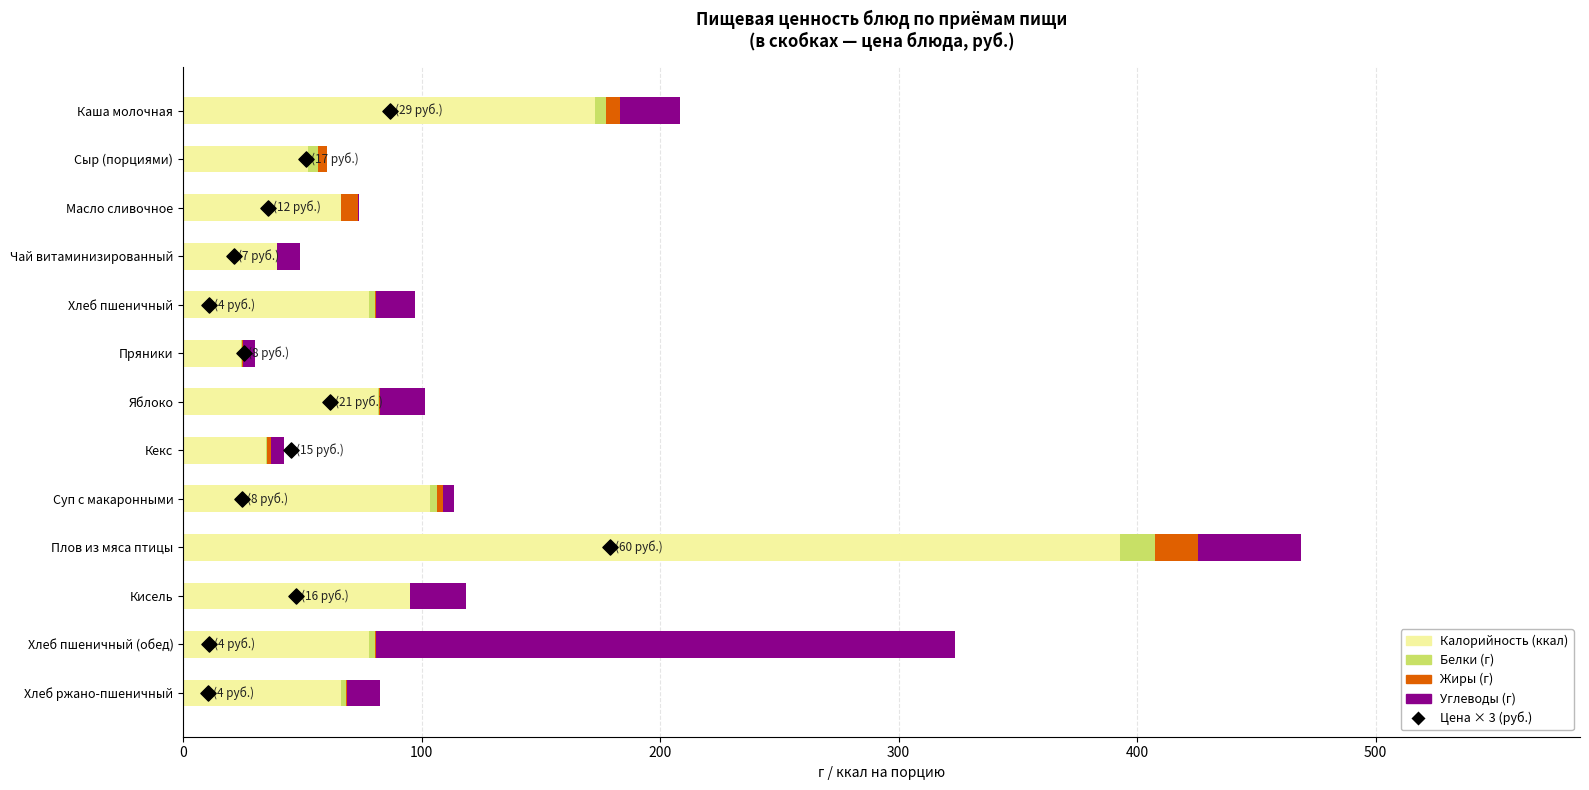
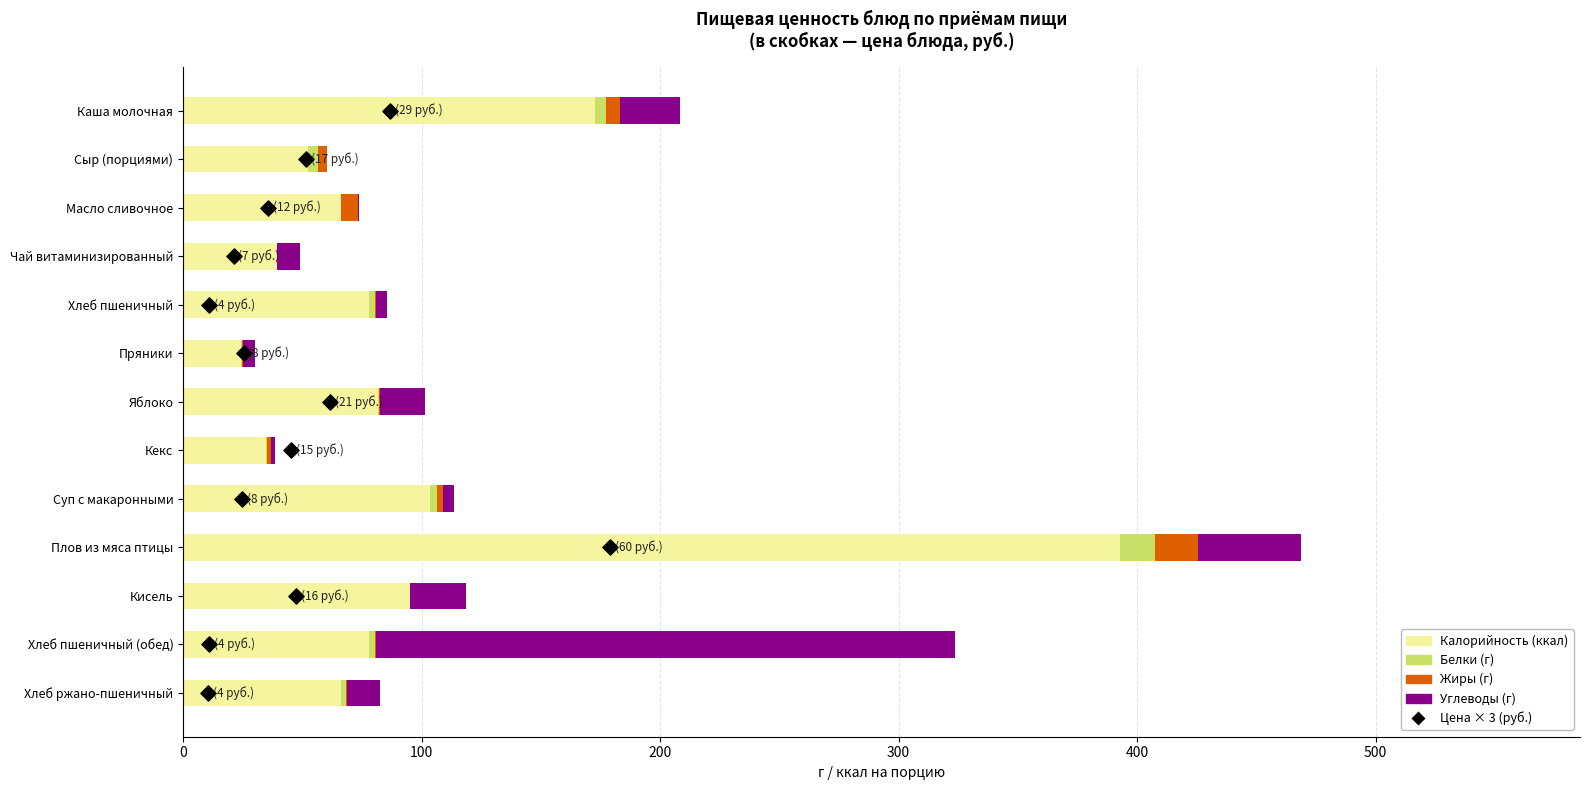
Углеводы (г), Хлеб пшеничный: 17 -> 5
Углеводы (г), Кекс: 5 -> 2
